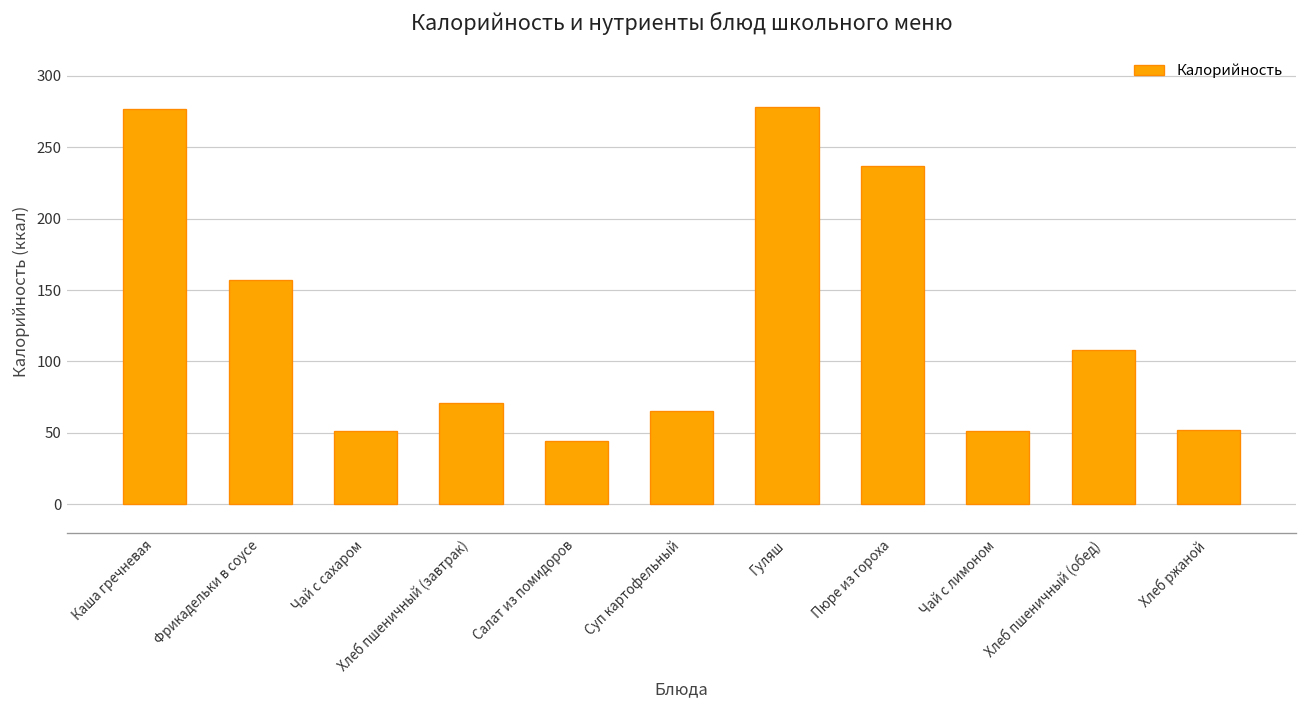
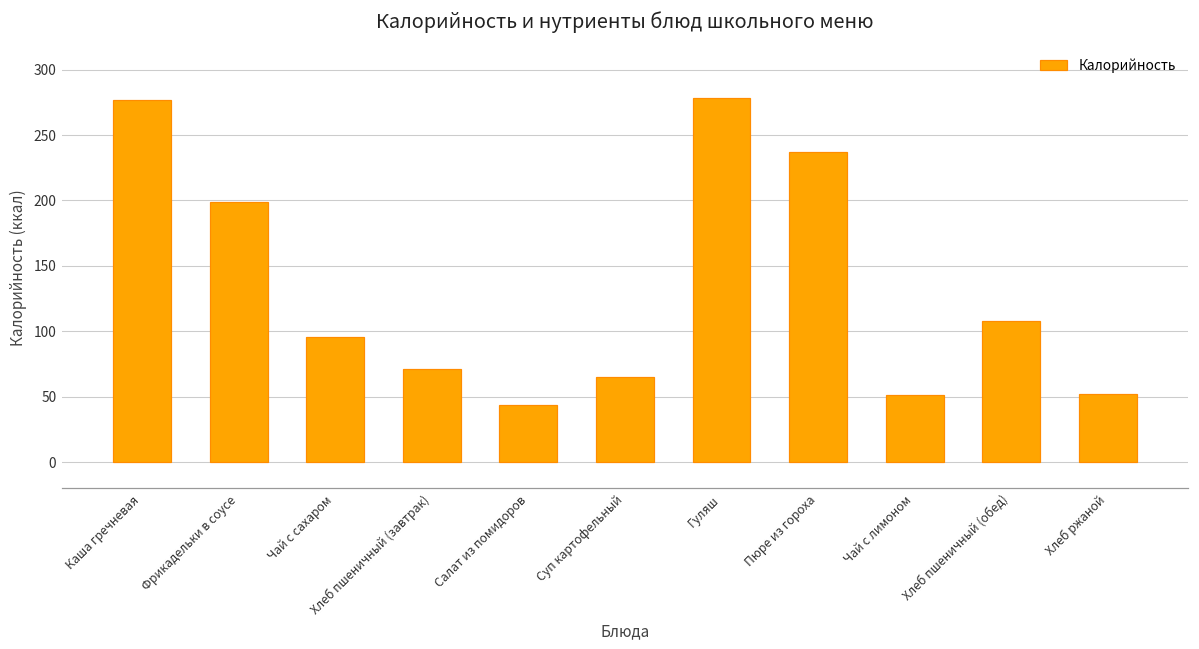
Фрикадельки в соусе: 157 -> 199
Чай с сахаром: 51 -> 96
